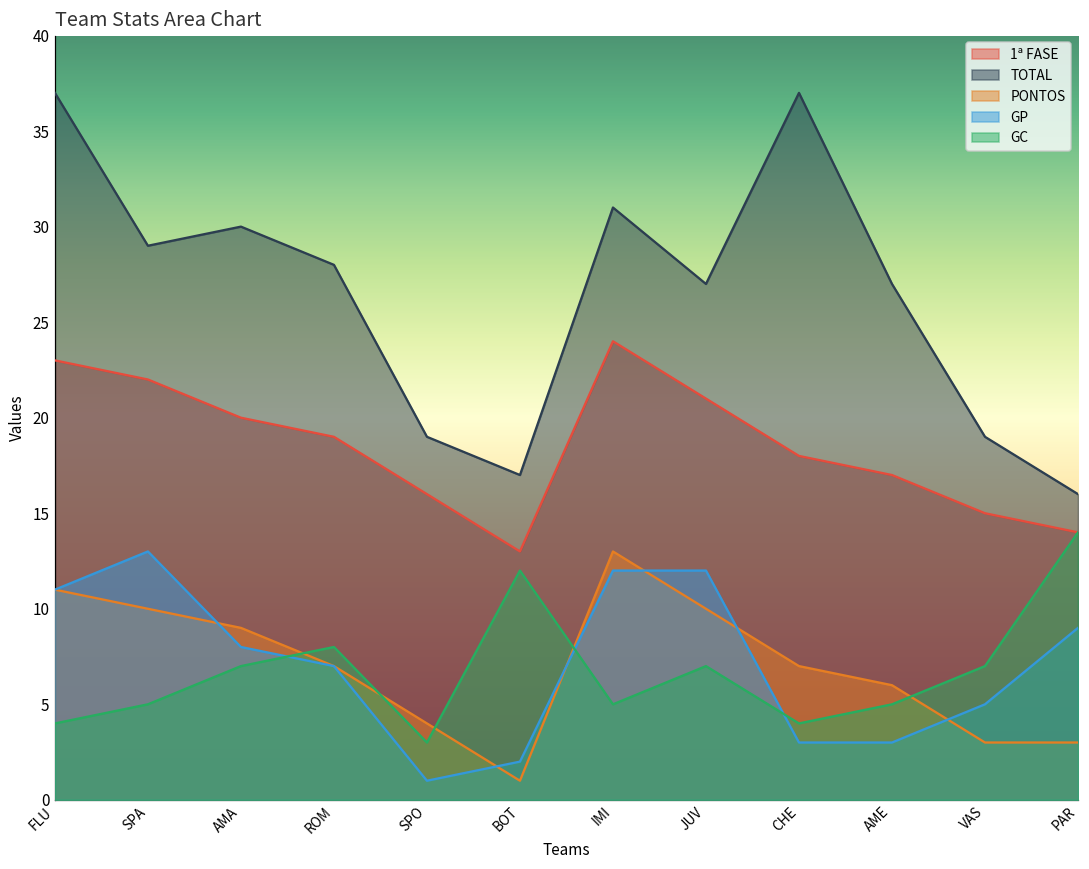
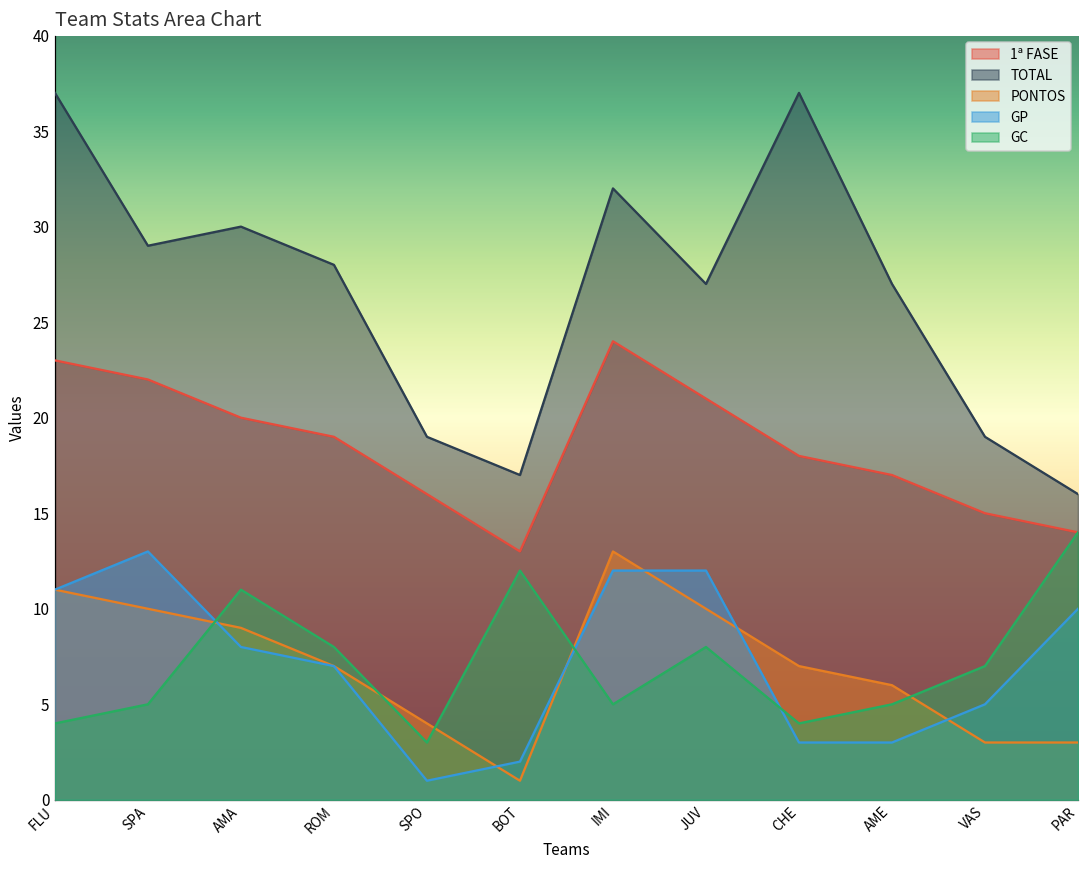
GC, AMA: 7 -> 11
TOTAL, IMI: 31 -> 32
GC, JUV: 7 -> 8
GP, PAR: 9 -> 10
